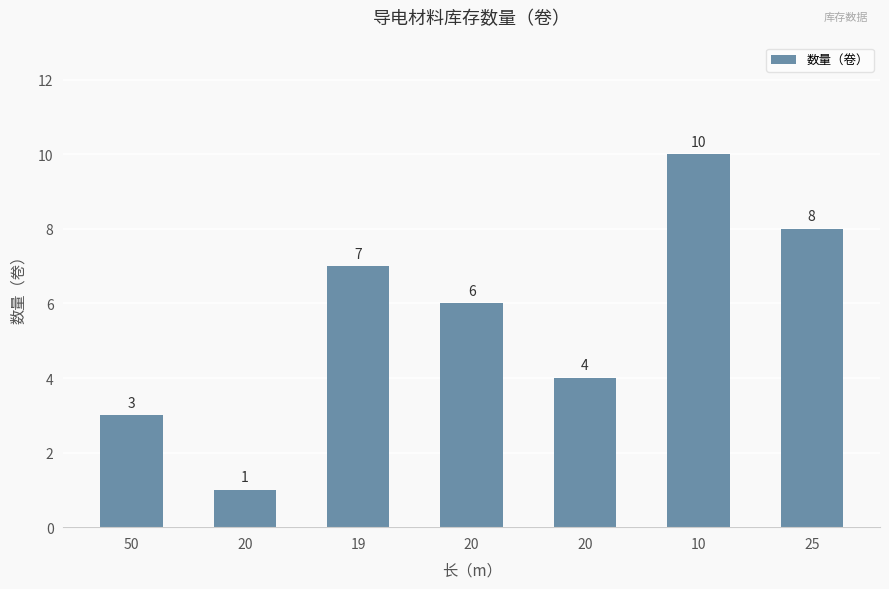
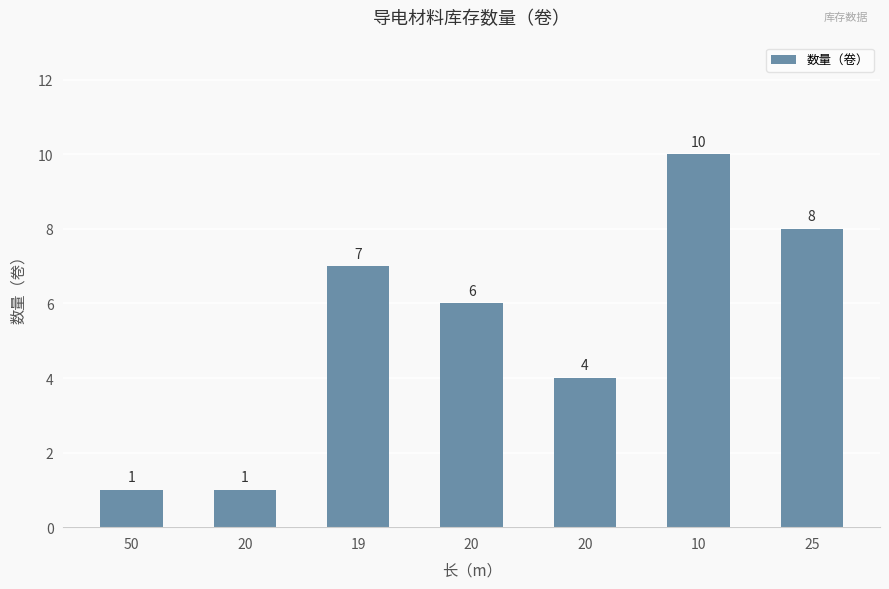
50: 3 -> 1
